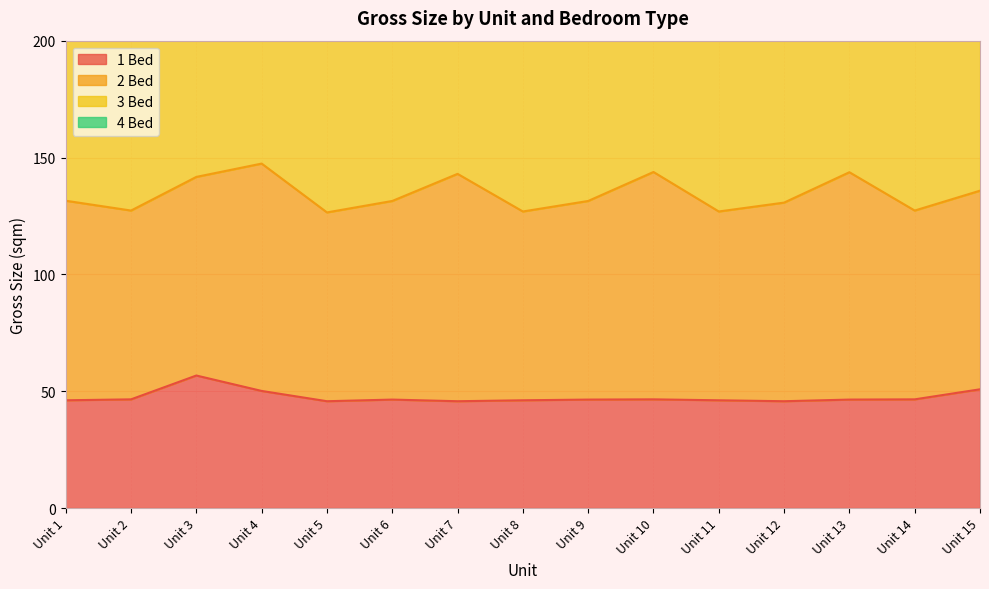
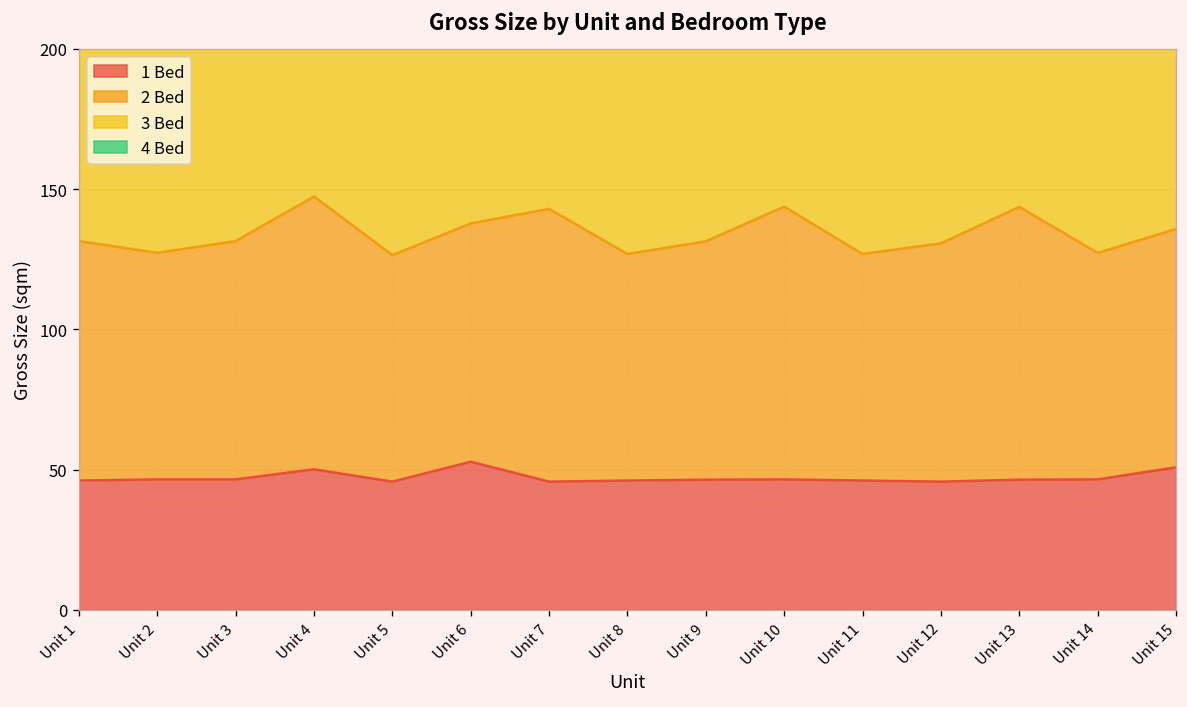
1 Bed, Unit 3: 57 -> 47
1 Bed, Unit 6: 46 -> 53
